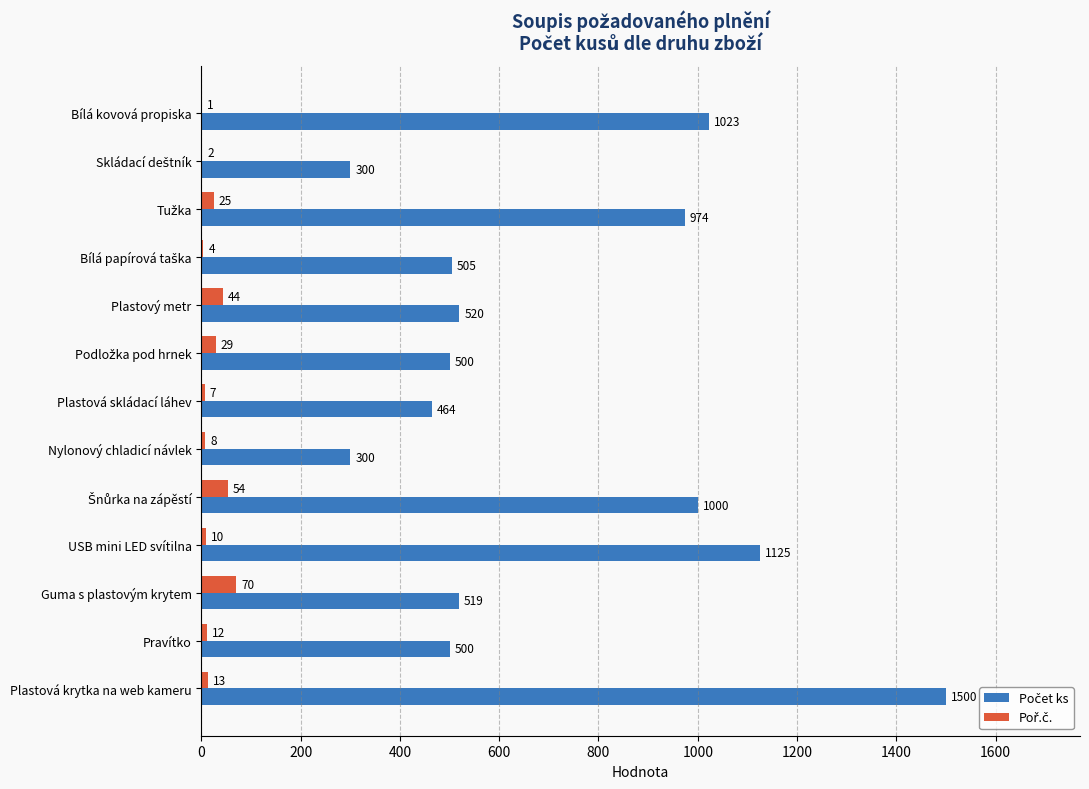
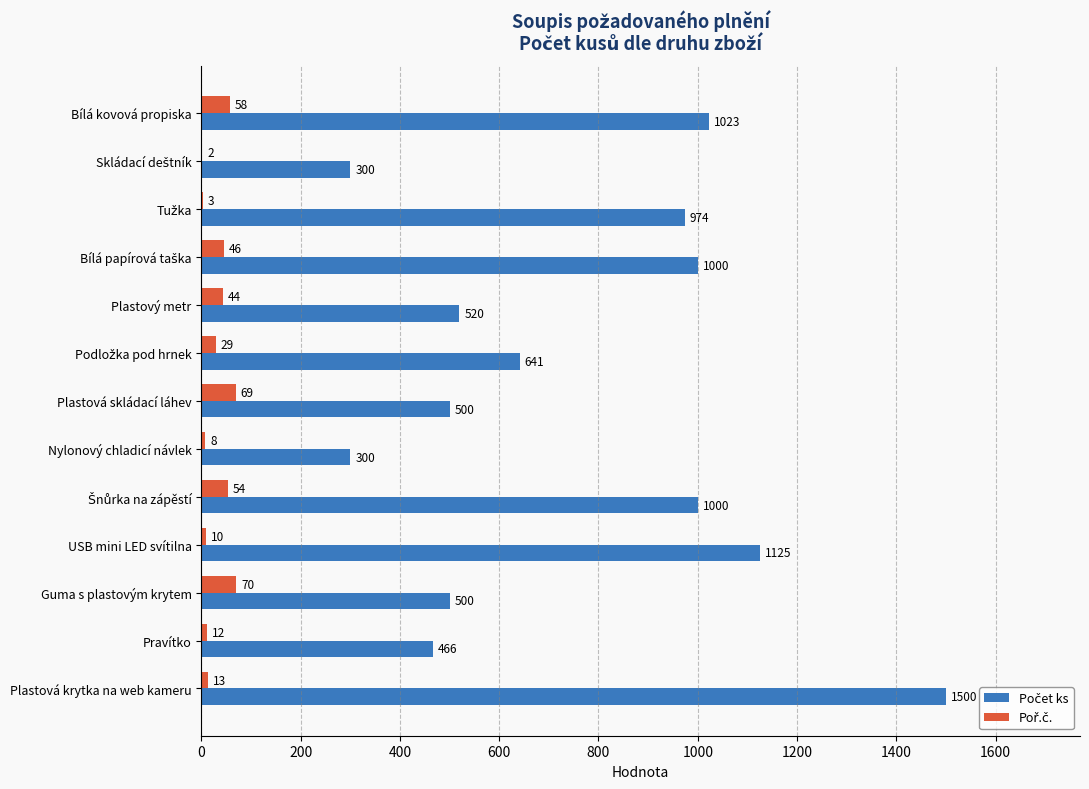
Poř.č., Bílá kovová propiska: 1 -> 58
Poř.č., Tužka: 25 -> 3
Poř.č., Bílá papírová taška: 4 -> 46
Počet ks, Bílá papírová taška: 505 -> 1000
Počet ks, Podložka pod hrnek: 500 -> 641
Poř.č., Plastová skládací láhev: 7 -> 69
Počet ks, Plastová skládací láhev: 464 -> 500
Počet ks, Guma s plastovým krytem: 519 -> 500
Počet ks, Pravítko: 500 -> 466
